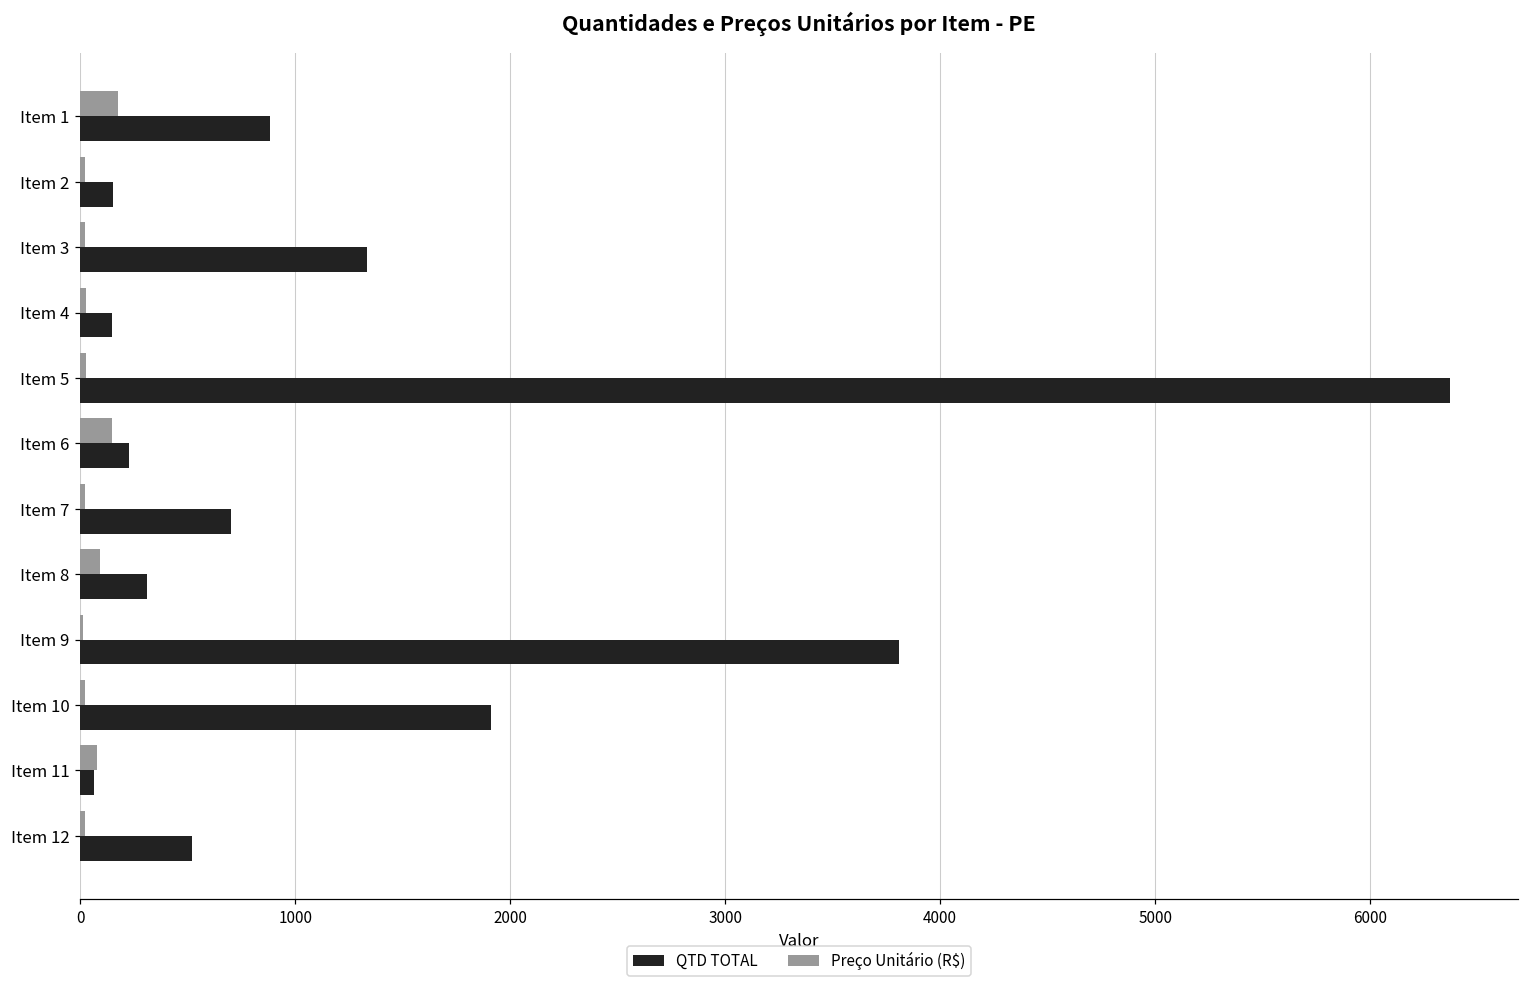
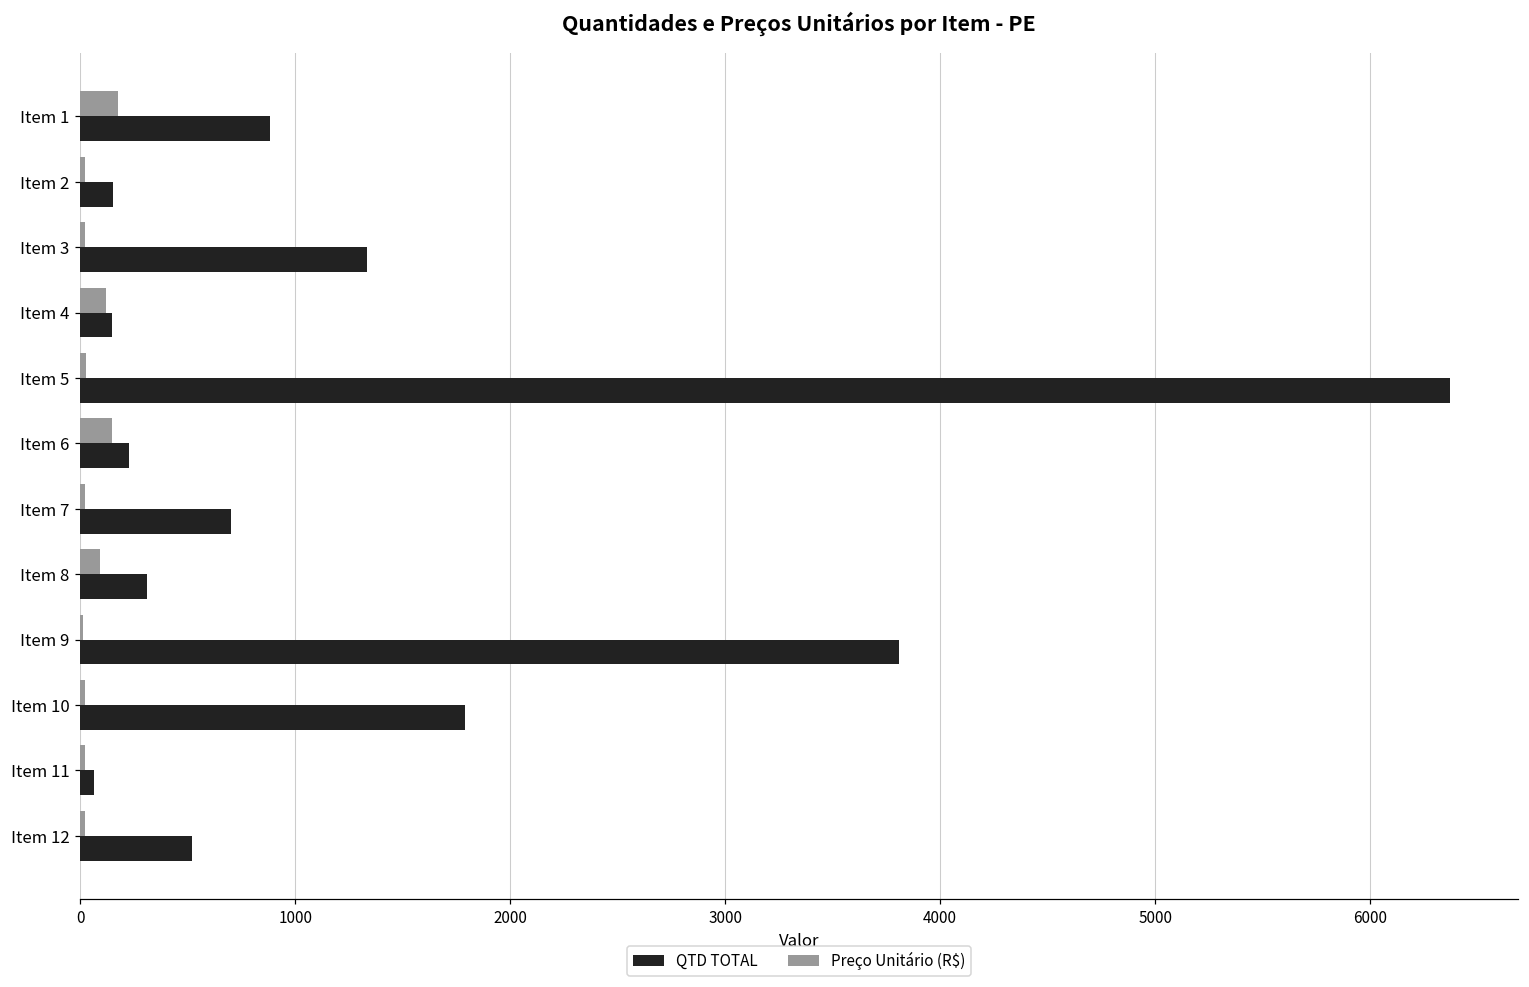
Preço Unitário (R$), Item 4: 30 -> 120
QTD TOTAL, Item 10: 1910 -> 1790
Preço Unitário (R$), Item 11: 80 -> 20
